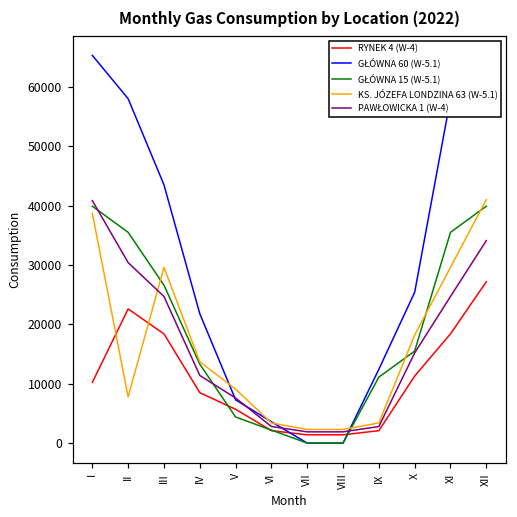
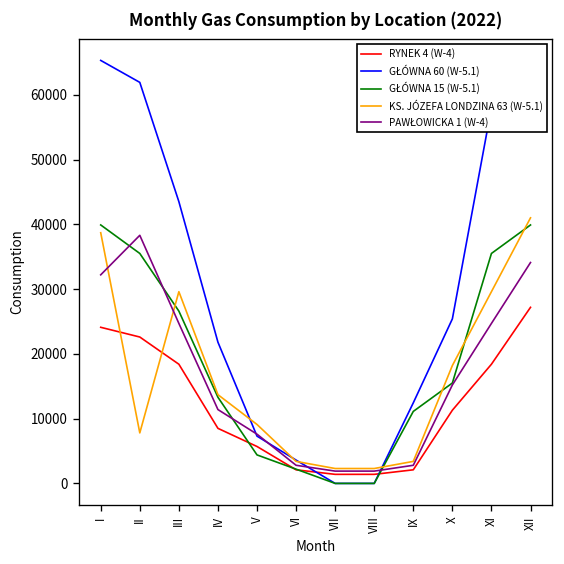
RYNEK 4 (W-4), I: 10000 -> 24000
PAWŁOWICKA 1 (W-4), I: 41000 -> 32000
GŁÓWNA 60 (W-5.1), II: 58000 -> 62000
PAWŁOWICKA 1 (W-4), II: 30000 -> 38000
